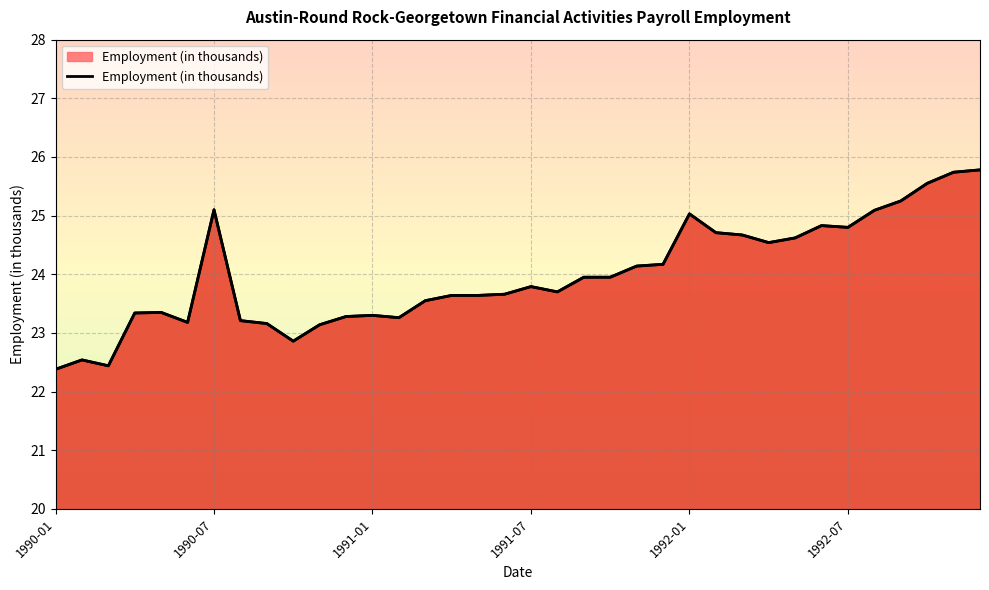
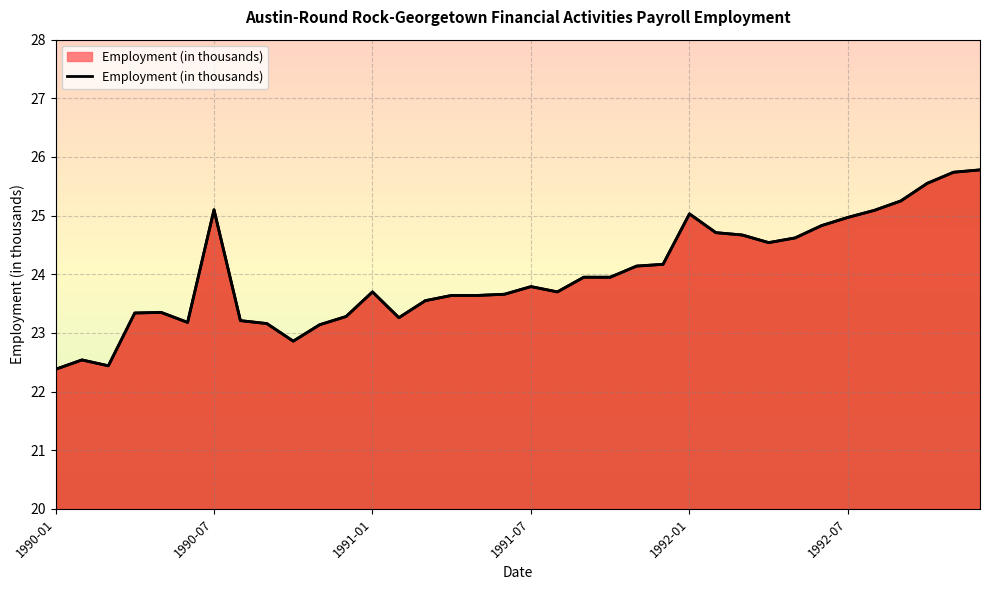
1991-01: 23.3 -> 23.7
1992-07: 24.8 -> 25.0
